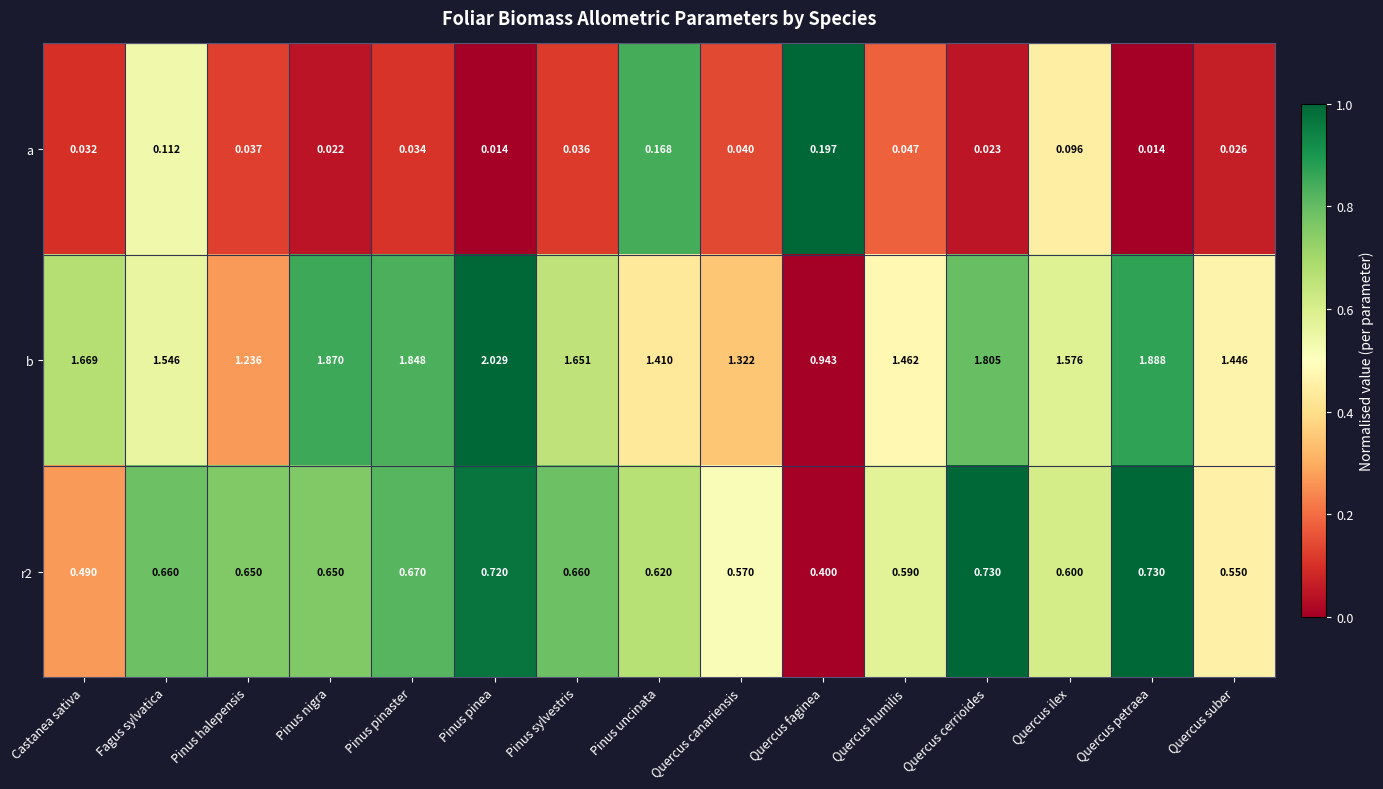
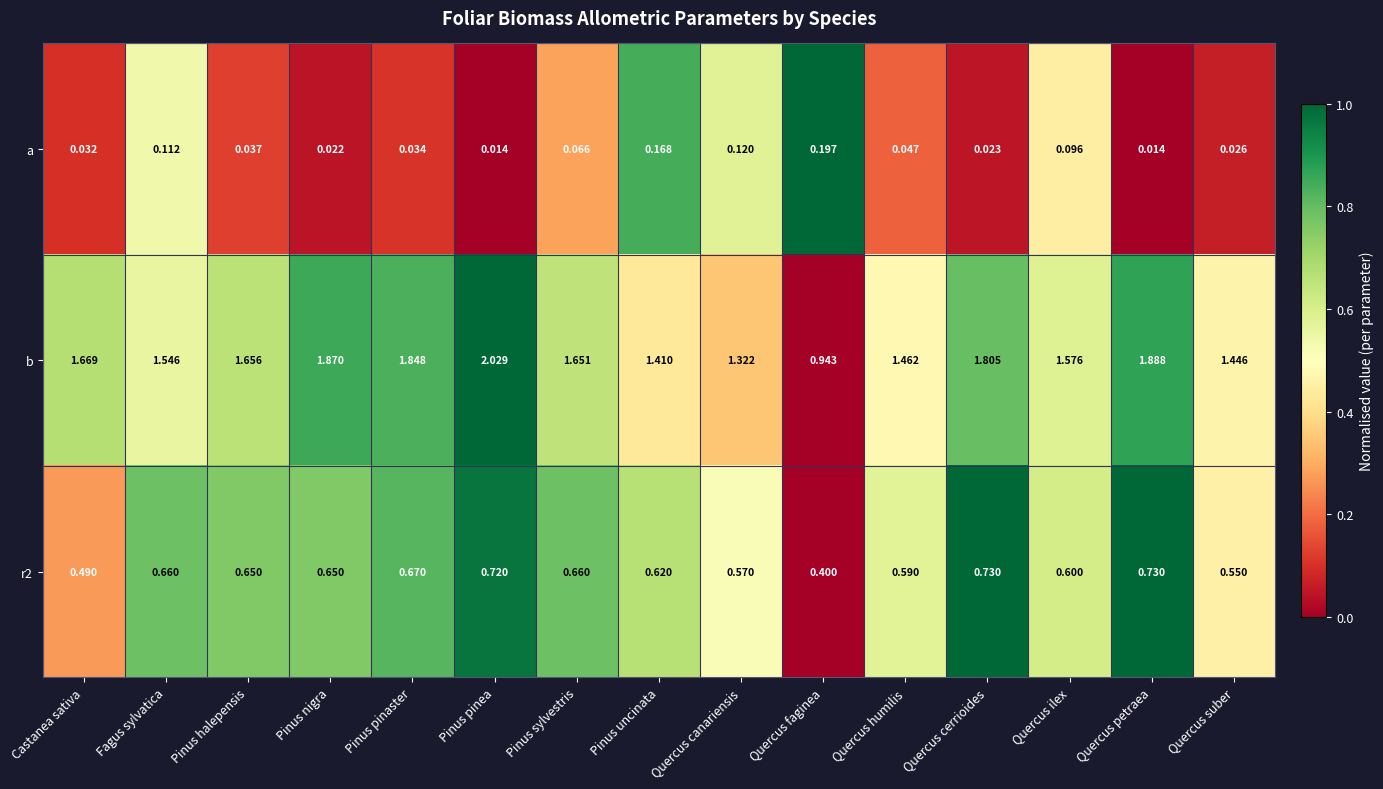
a, Pinus sylvestris: 0.036 -> 0.066
a, Quercus canariensis: 0.040 -> 0.120
b, Pinus halepensis: 1.236 -> 1.656
